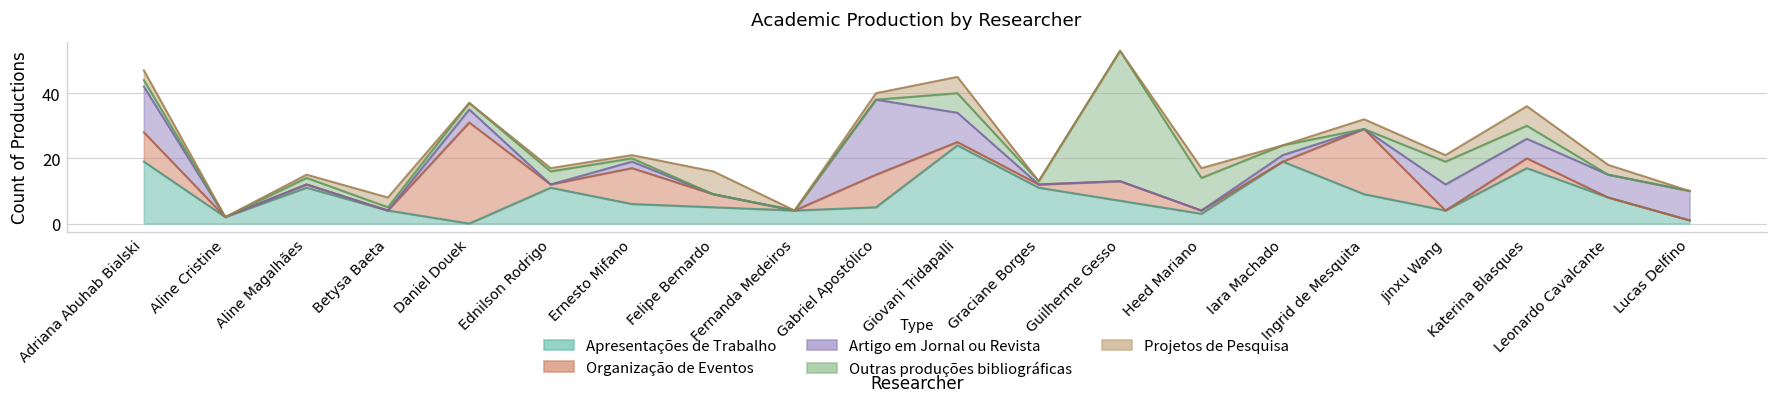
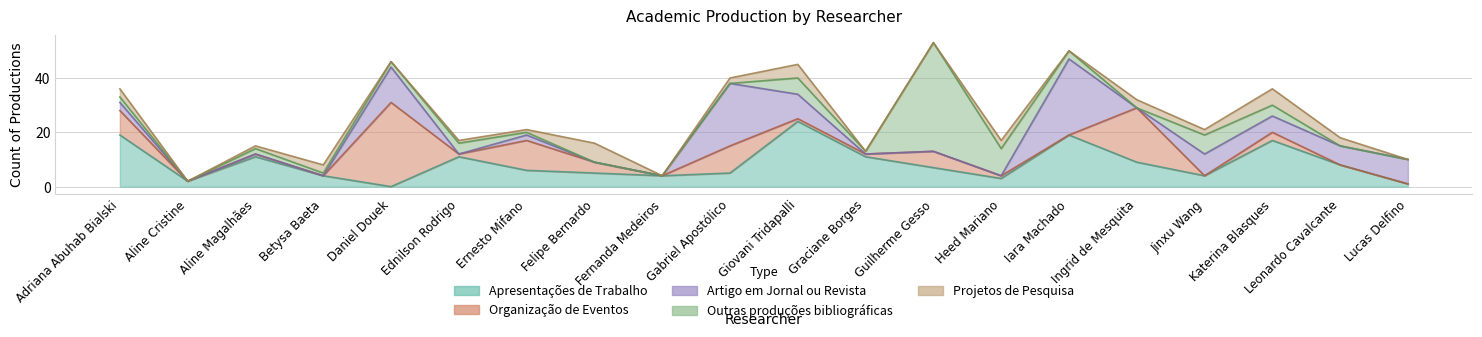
Artigo em Jornal ou Revista, Adriana Abuhab Bialski: 14 -> 3
Artigo em Jornal ou Revista, Daniel Douek: 4 -> 13
Artigo em Jornal ou Revista, Iara Machado: 2 -> 28
